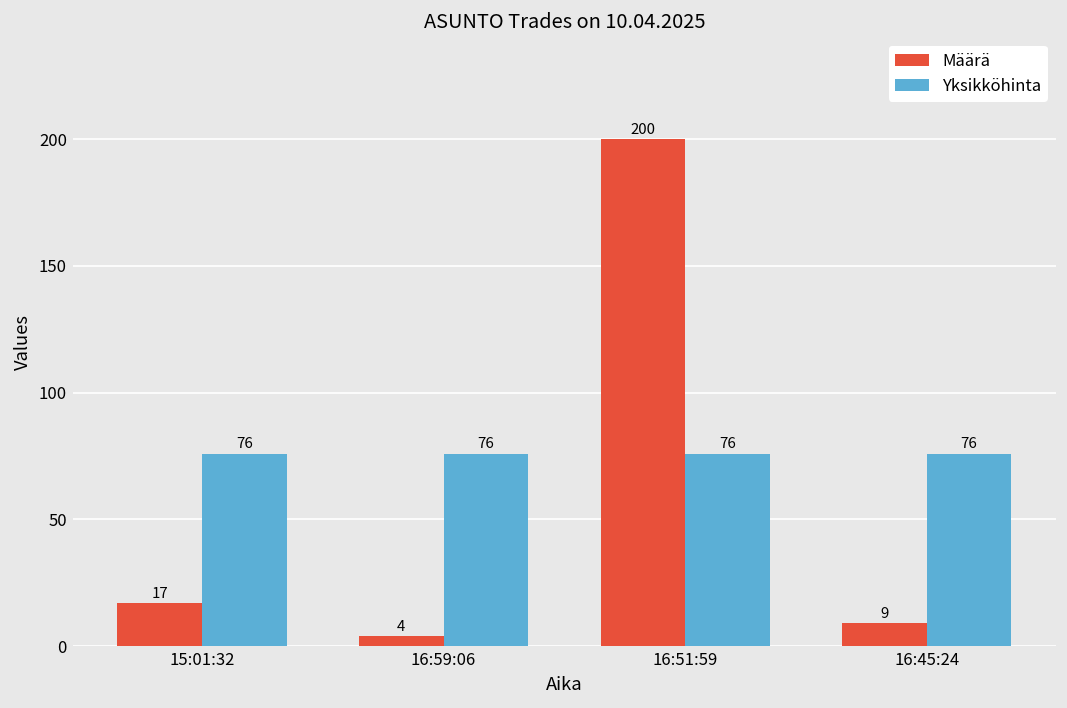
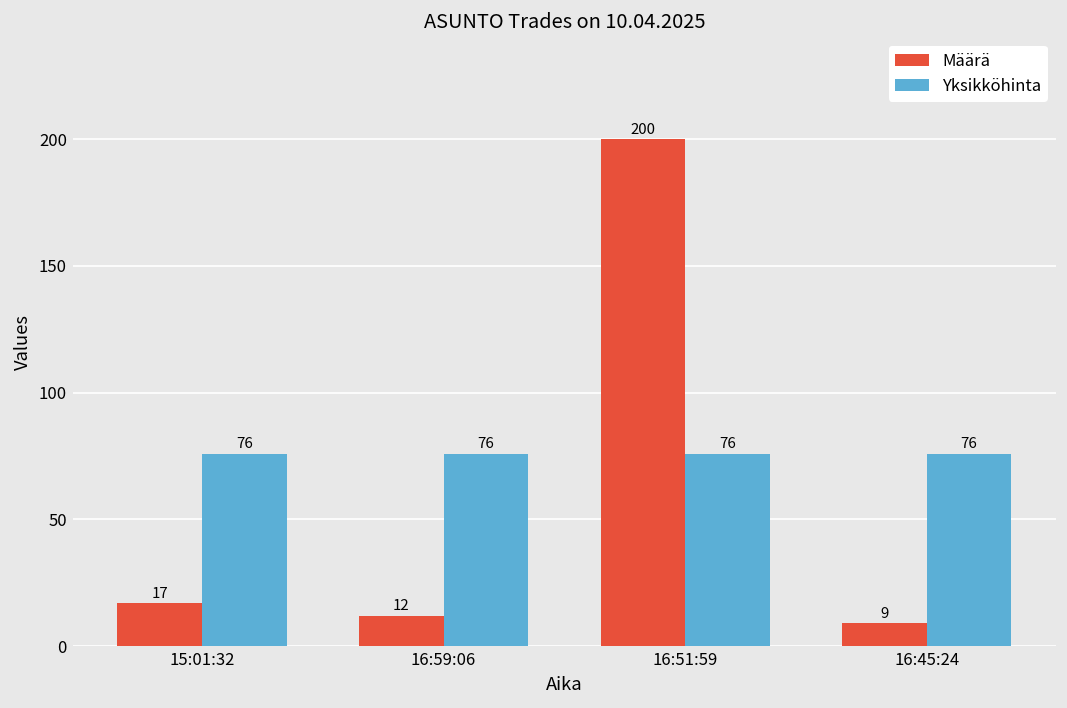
Määrä, 16:59:06: 4 -> 12
